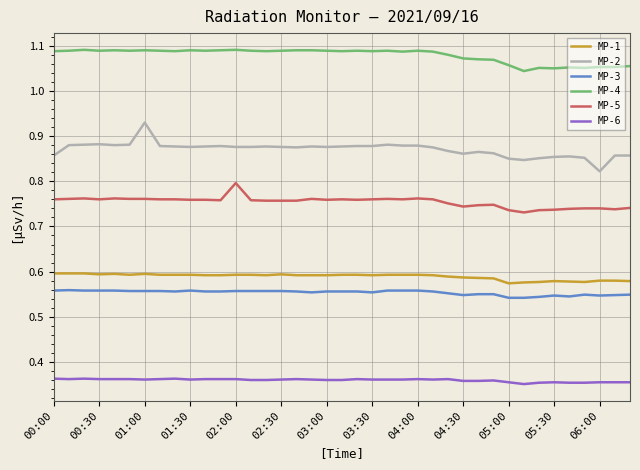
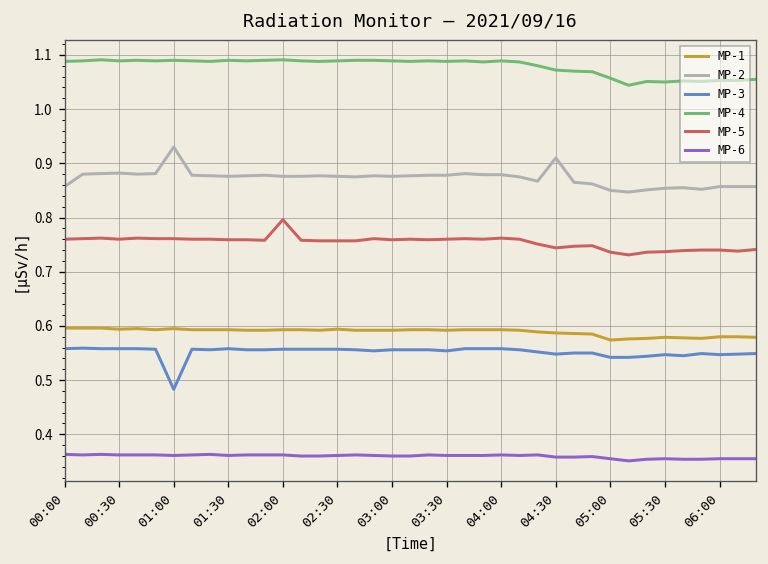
MP-3, 01:00: 0.56 -> 0.48
MP-2, 04:30: 0.86 -> 0.91
MP-2, 06:00: 0.82 -> 0.86
